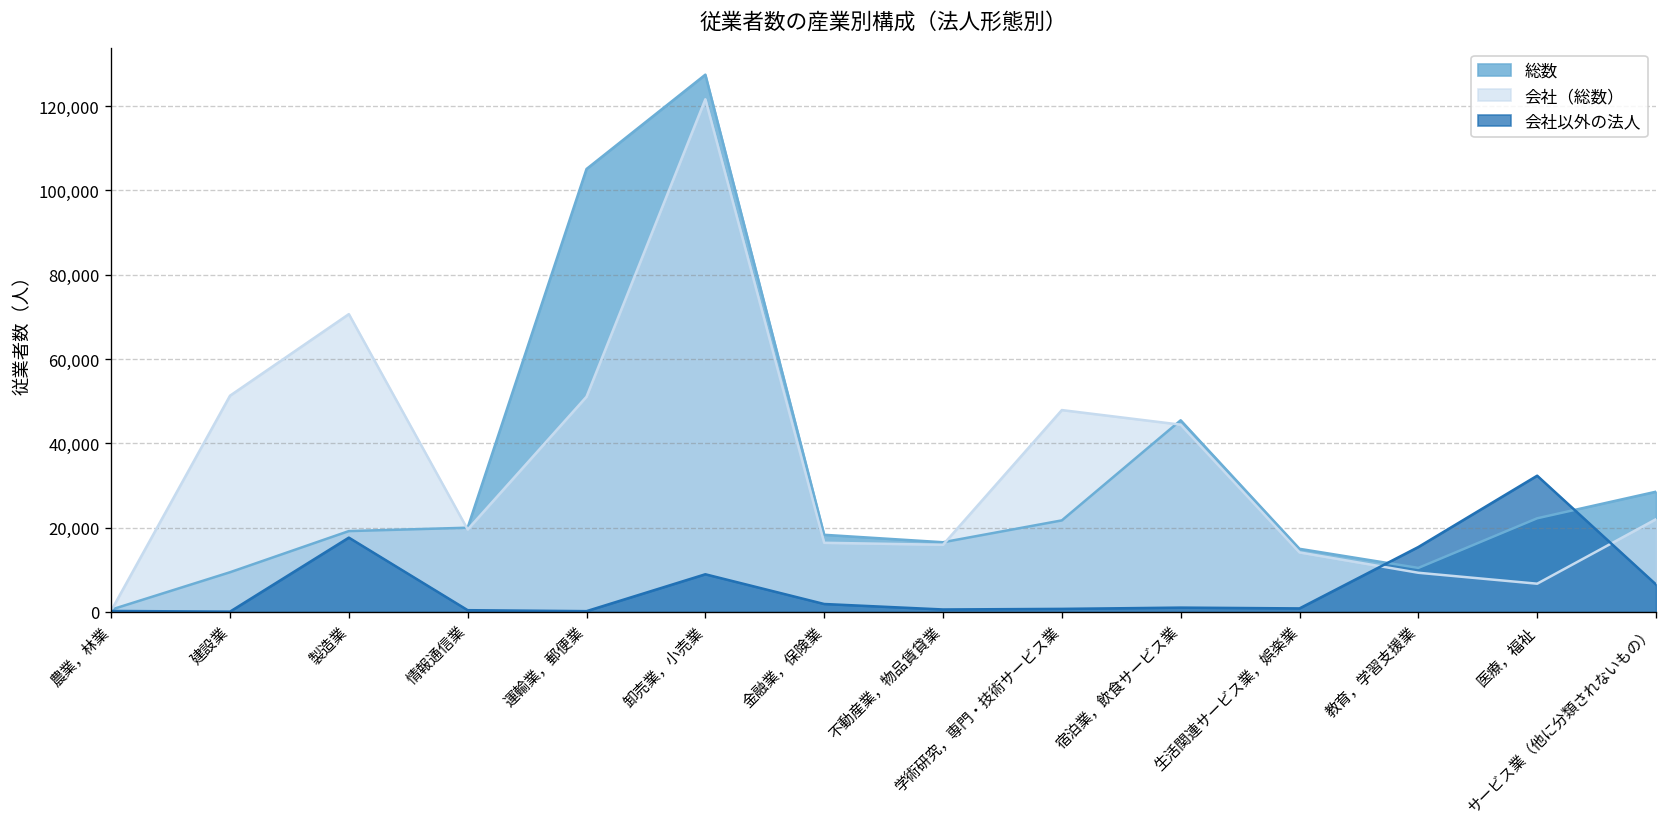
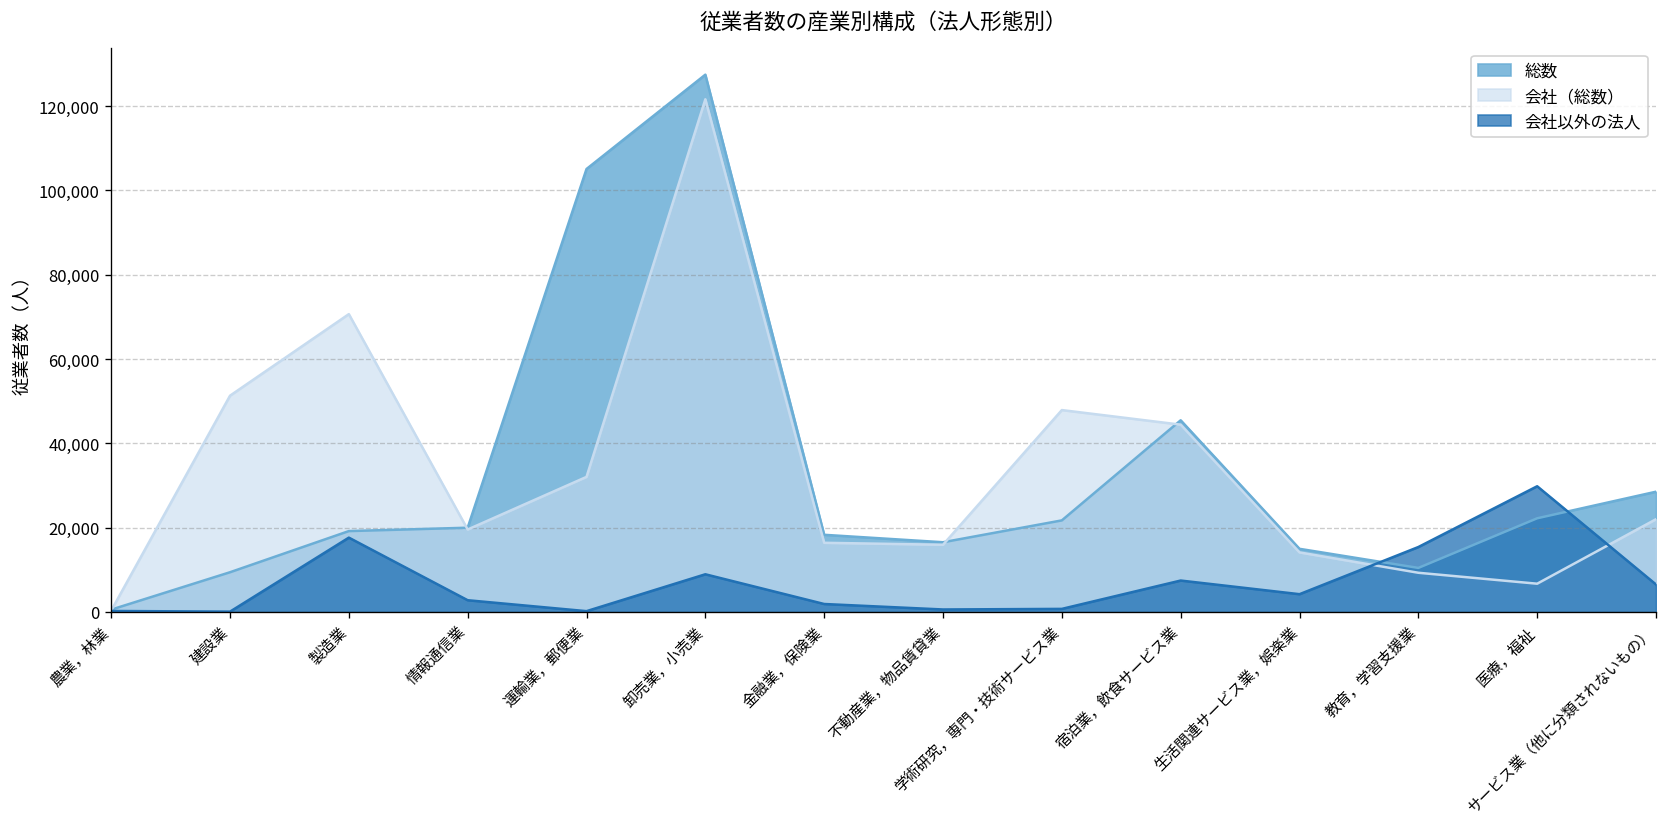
会社以外の法人, 情報通信業: 0 -> 3,000
会社（総数）, 運輸業，郵便業: 51,000 -> 32,000
会社以外の法人, 宿泊業，飲食サービス業: 1,000 -> 7,000
会社以外の法人, 生活関連サービス業，娯楽業: 1,000 -> 4,000
会社以外の法人, 医療，福祉: 32,000 -> 30,000
